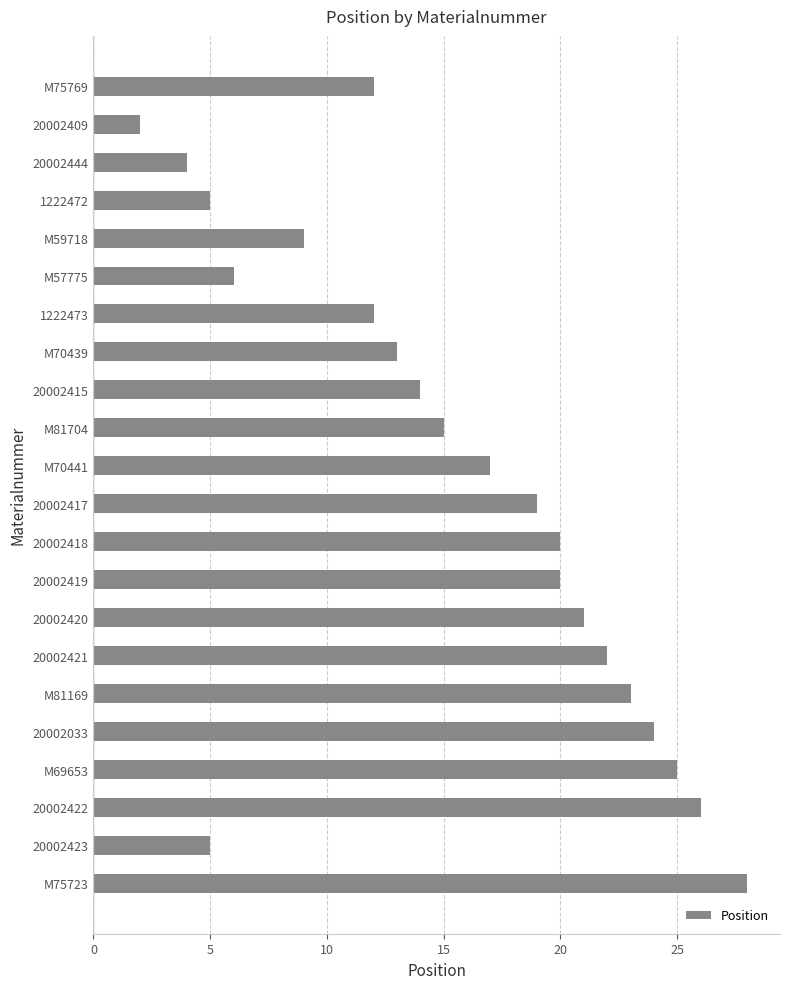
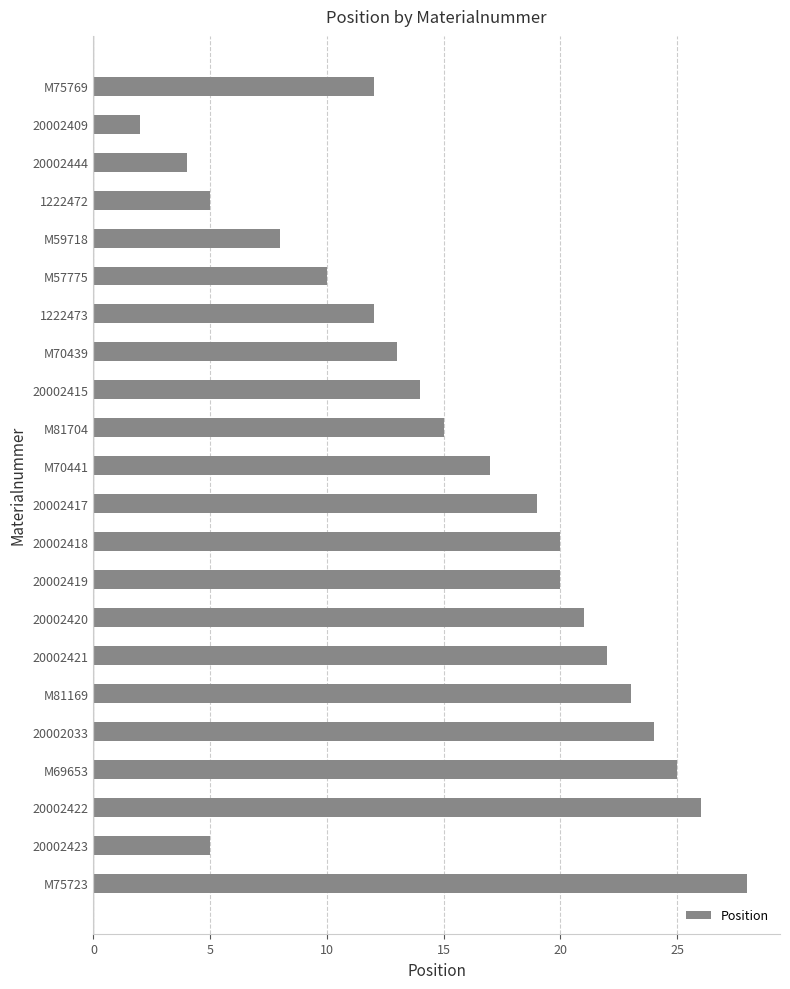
M59718: 9 -> 8
M57775: 6 -> 10
